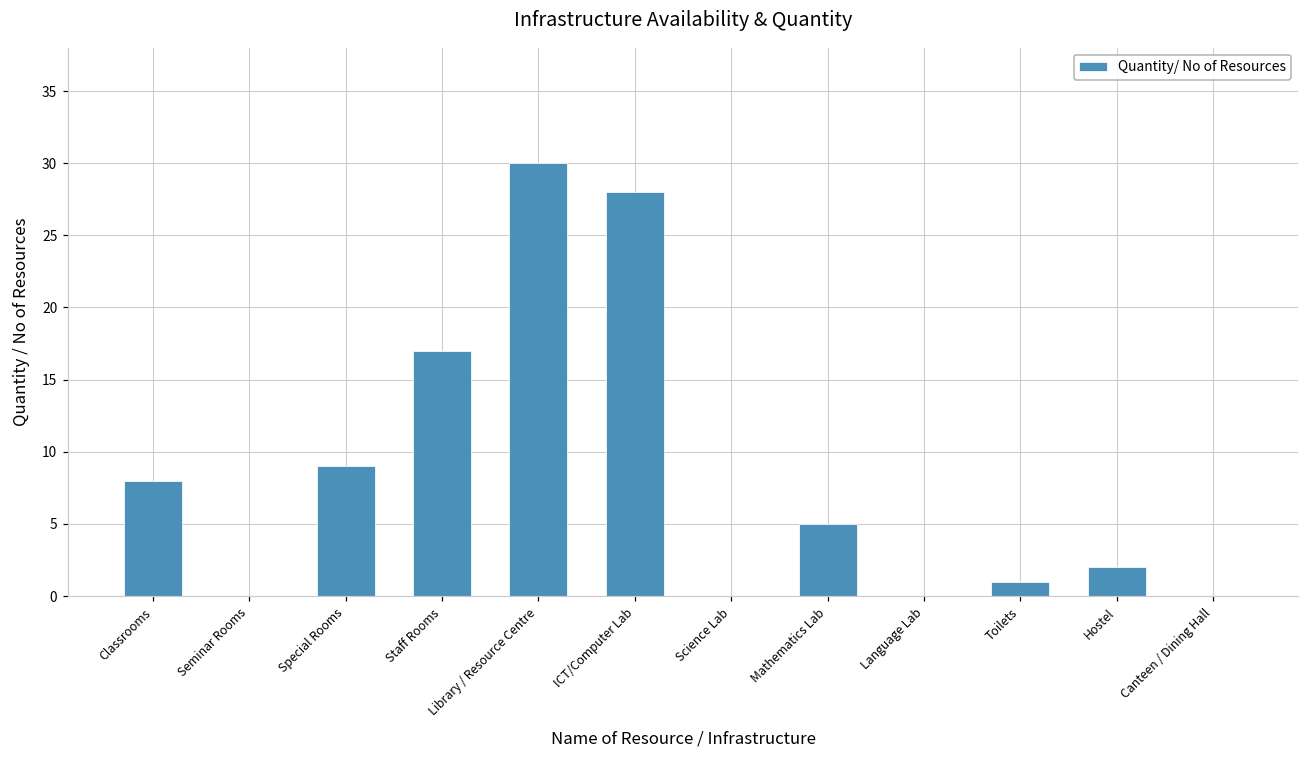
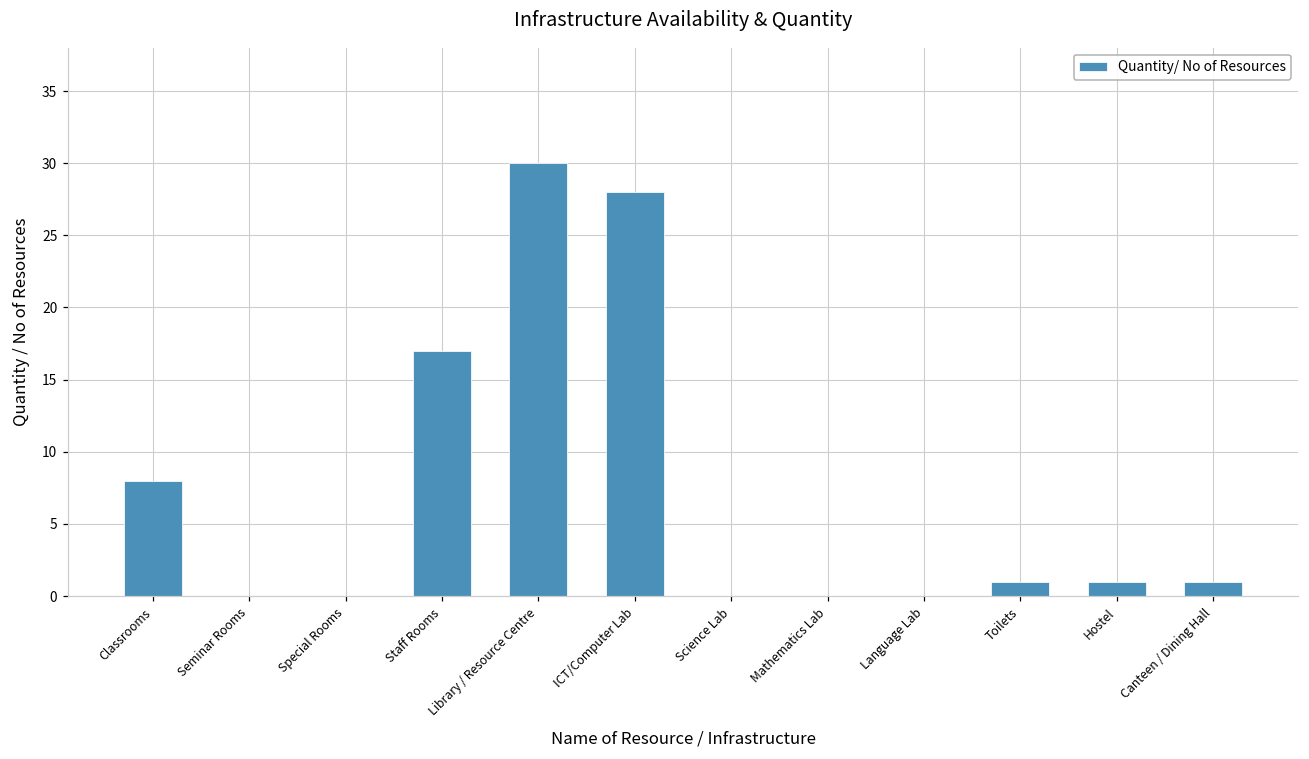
Special Rooms: 9 -> 0
Mathematics Lab: 5 -> 0
Hostel: 2 -> 1
Canteen / Dining Hall: 0 -> 1
